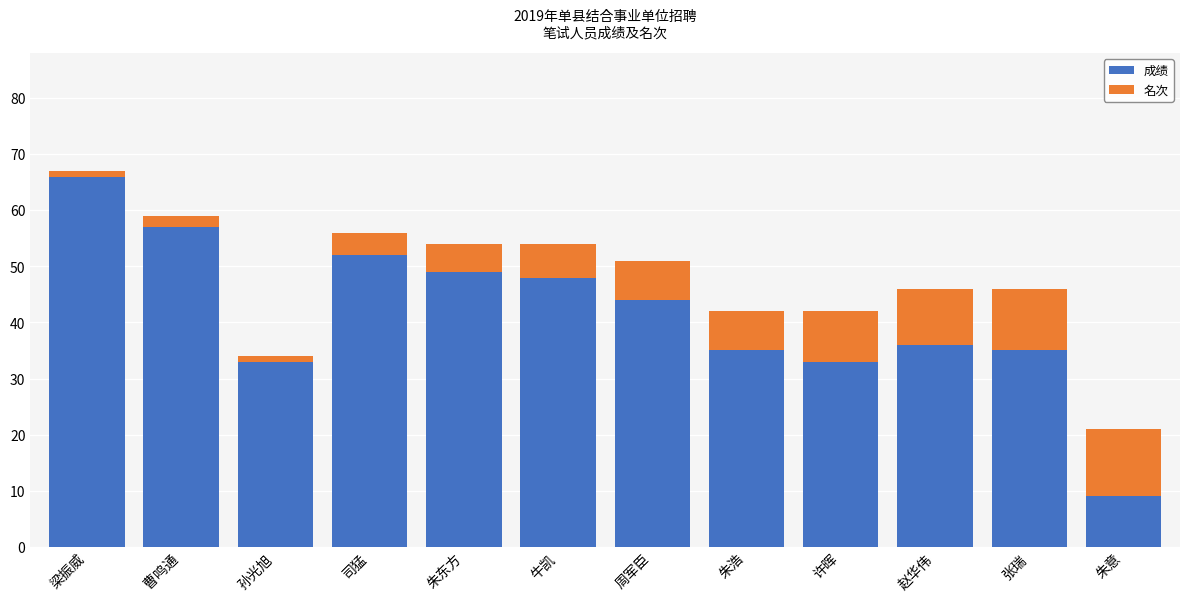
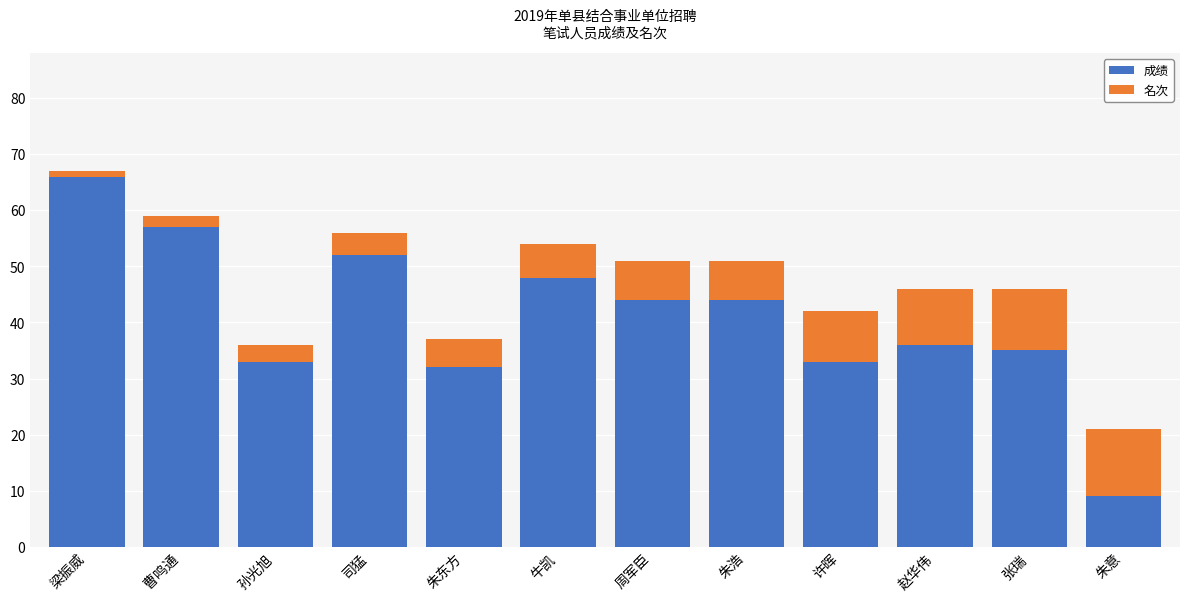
名次, 孙光旭: 1 -> 3
成绩, 朱东方: 49 -> 32
成绩, 朱浩: 35 -> 44
